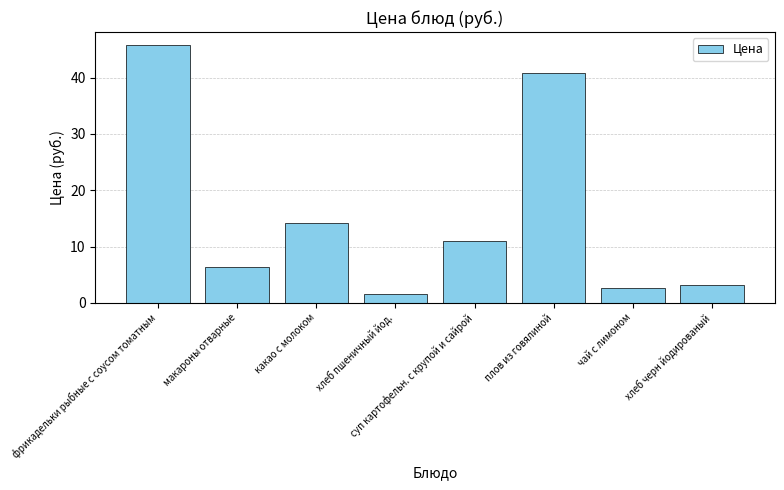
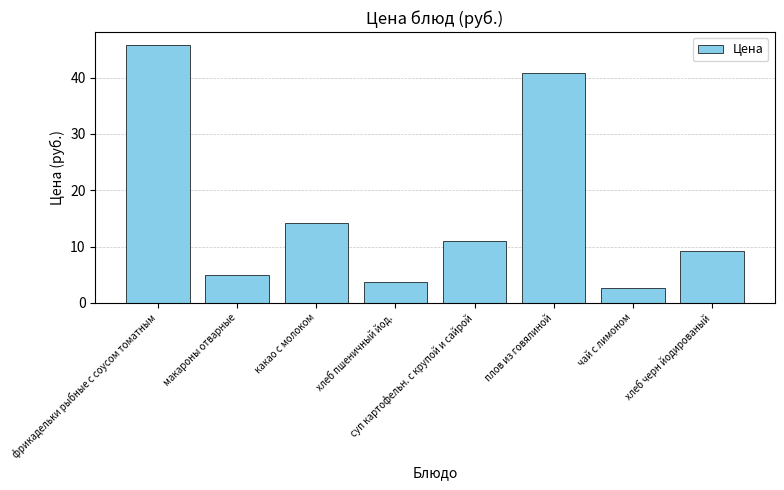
макароны отварные: 6 -> 5
хлеб пшеничный йод.: 2 -> 4
хлеб черн йодированый: 3 -> 9
